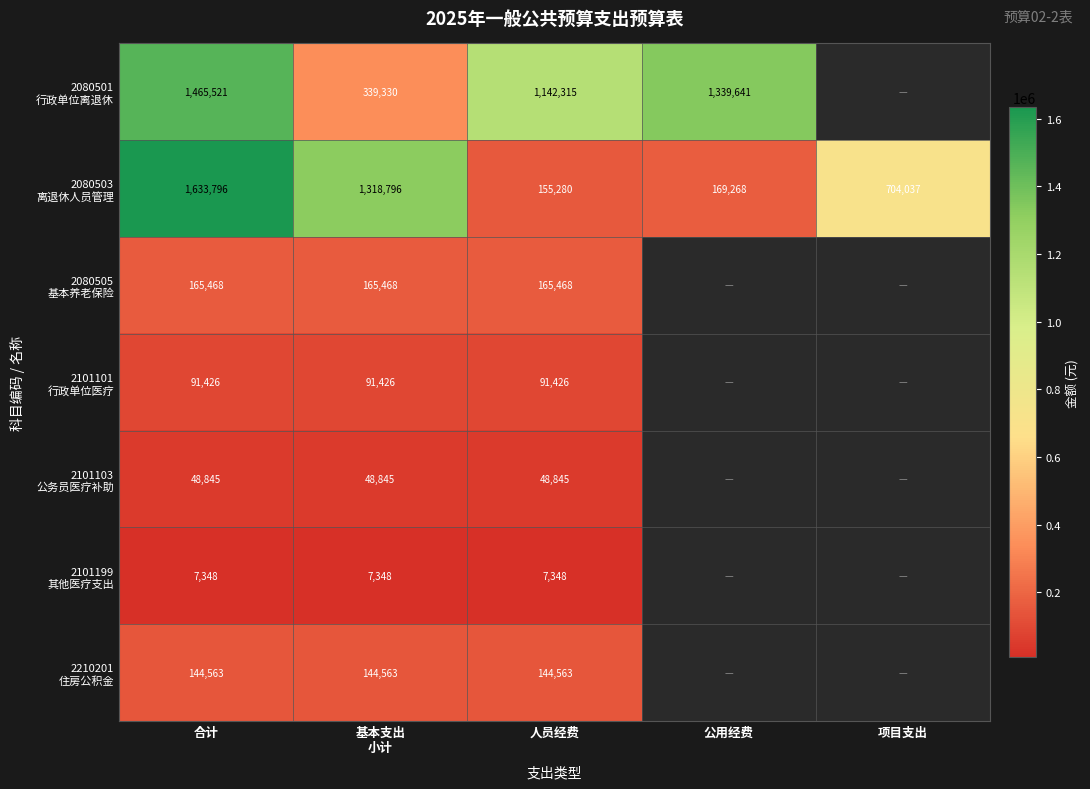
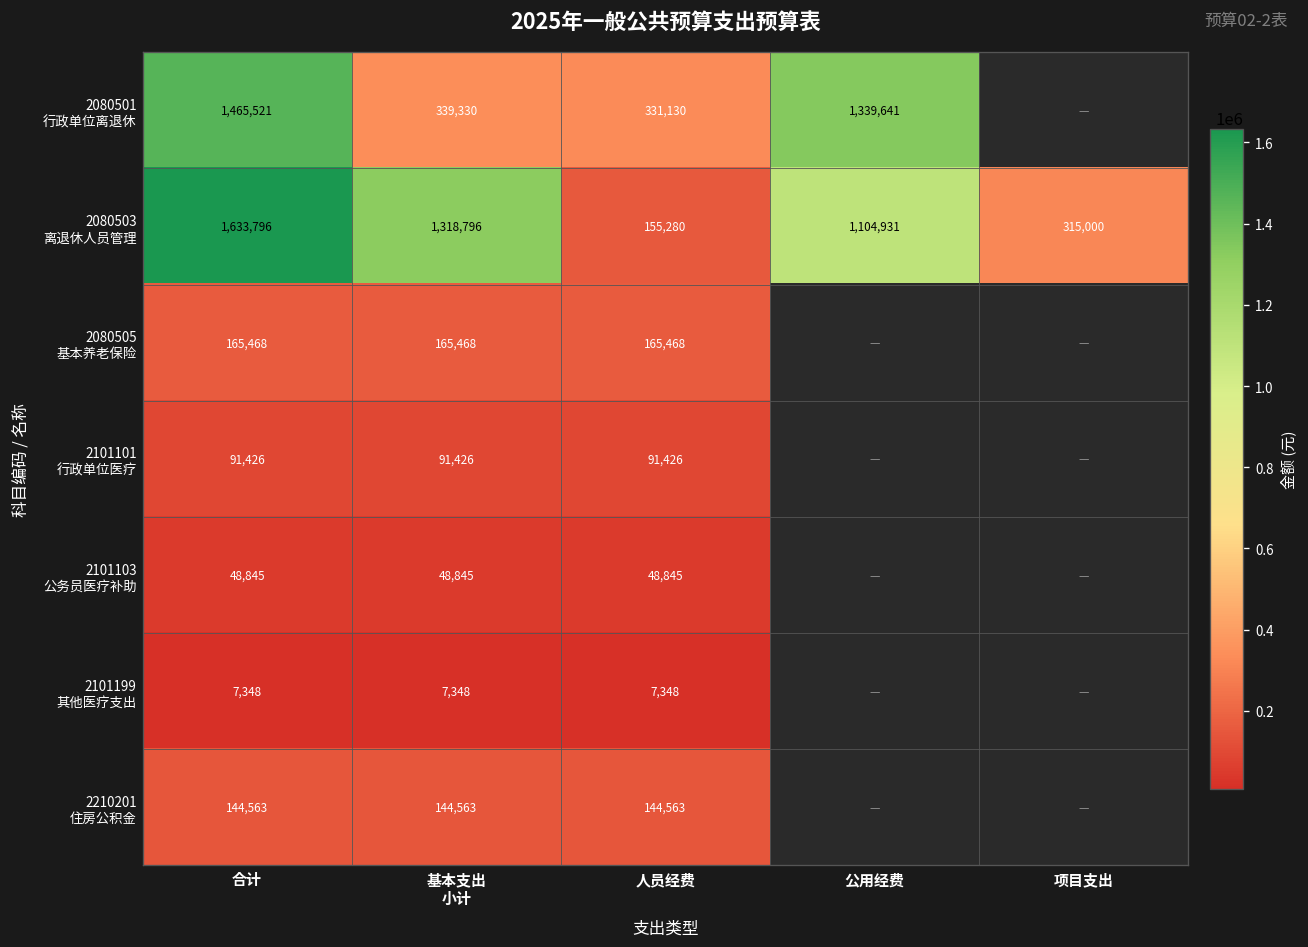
2080501 行政单位离退休, 人员经费: 1,142,315 -> 331,130
2080503 离退休人员管理, 公用经费: 169,268 -> 1,104,931
2080503 离退休人员管理, 项目支出: 704,037 -> 315,000
